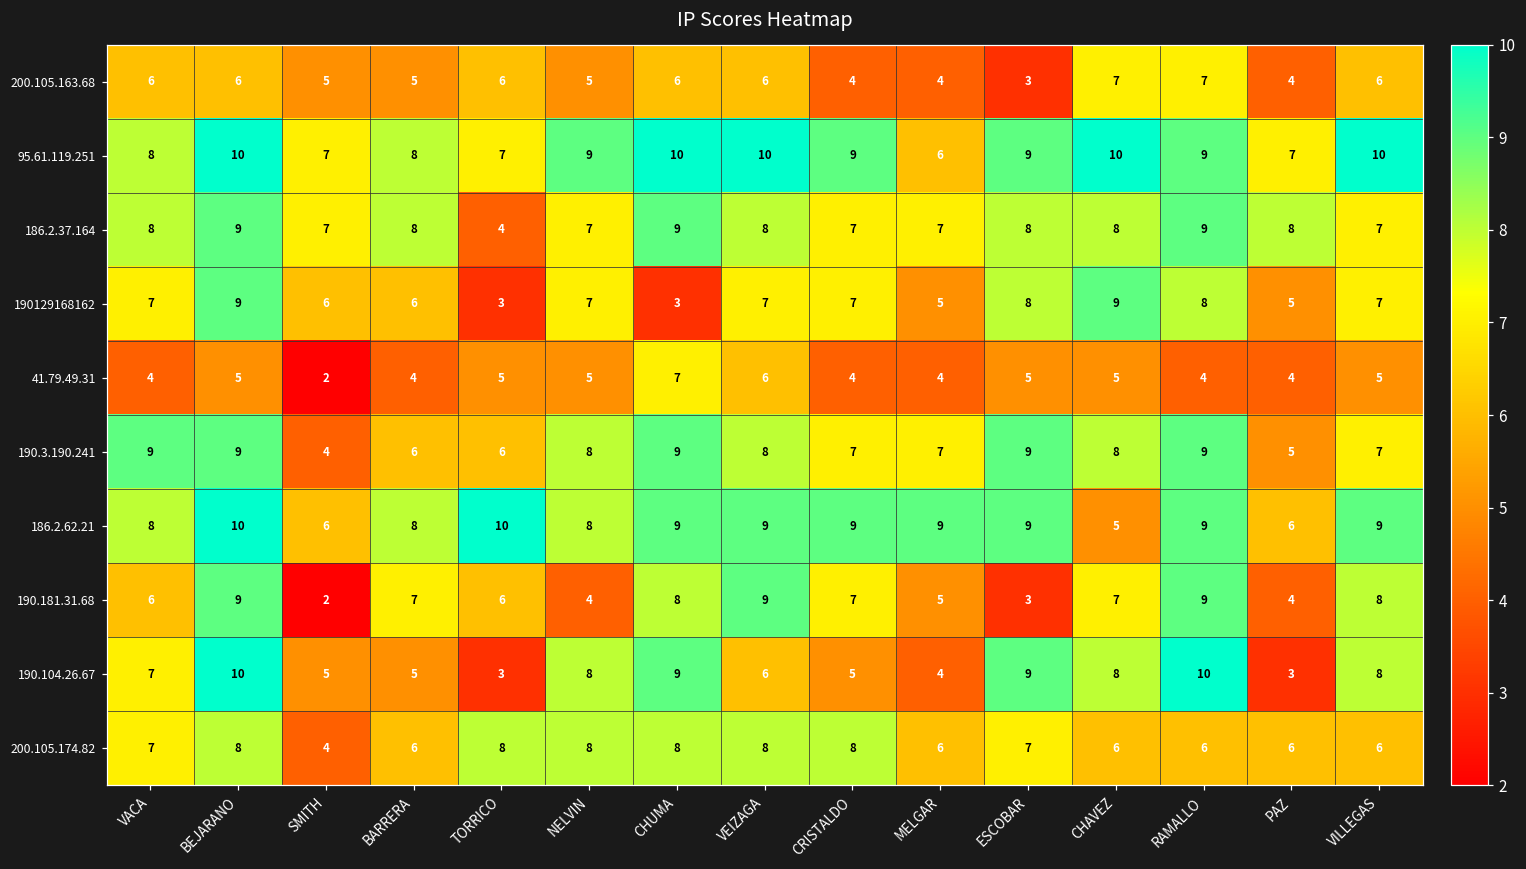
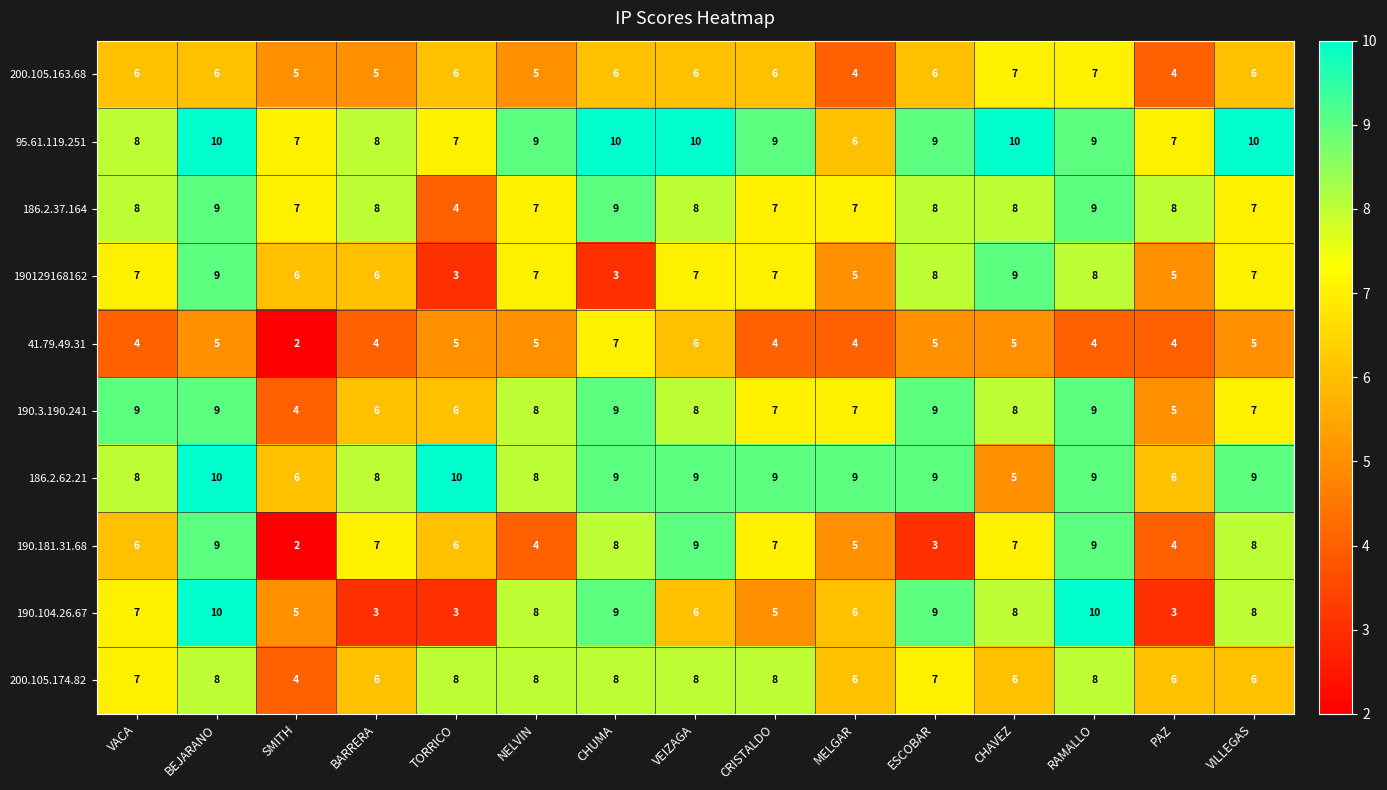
200.105.163.68, CRISTALDO: 4 -> 6
200.105.163.68, ESCOBAR: 3 -> 6
190.104.26.67, BARRERA: 5 -> 3
190.104.26.67, MELGAR: 4 -> 6
200.105.174.82, RAMALLO: 6 -> 8
